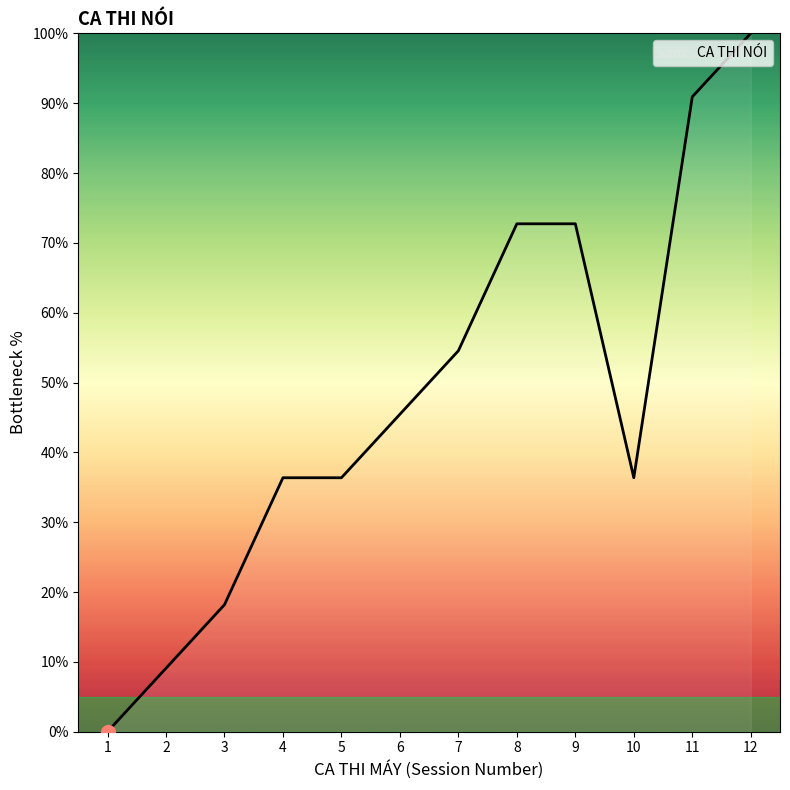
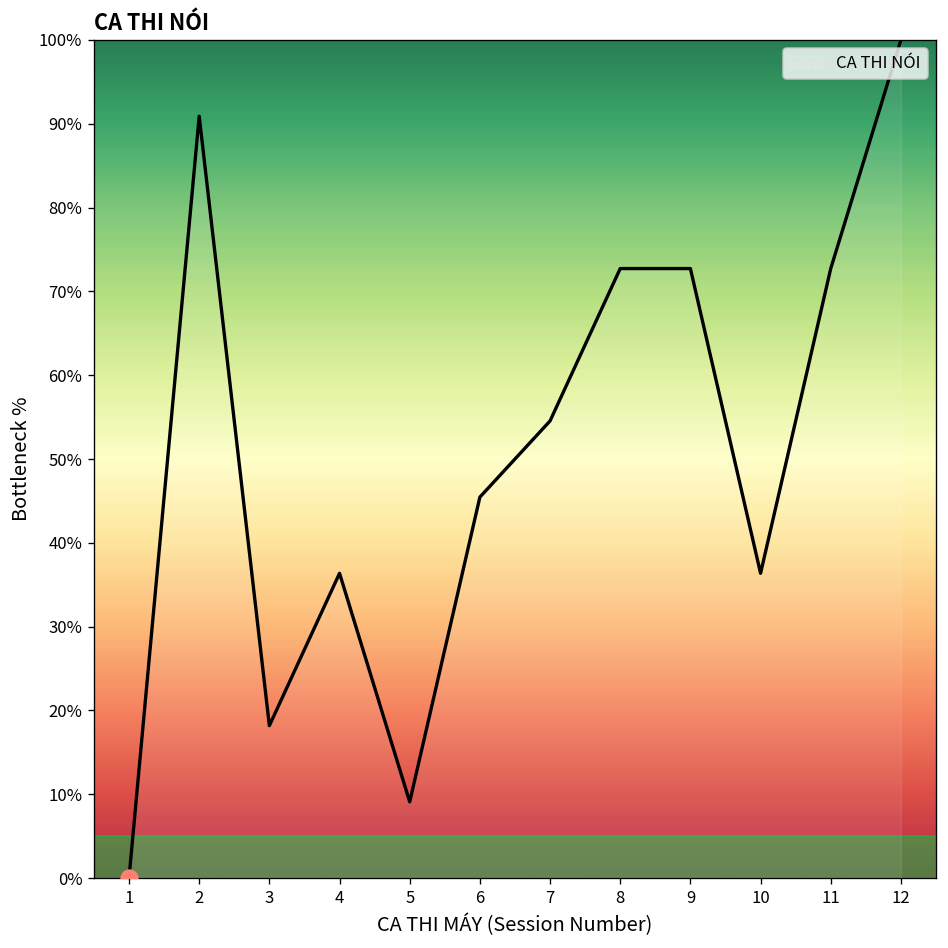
CA THI NÓI, 2: 9% -> 91%
CA THI NÓI, 5: 36% -> 9%
CA THI NÓI, 11: 91% -> 73%
